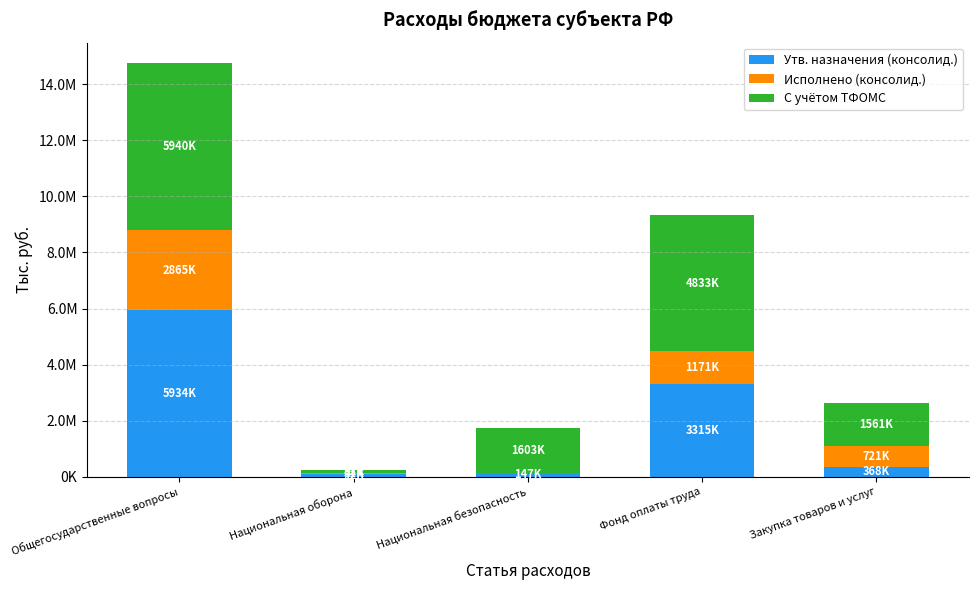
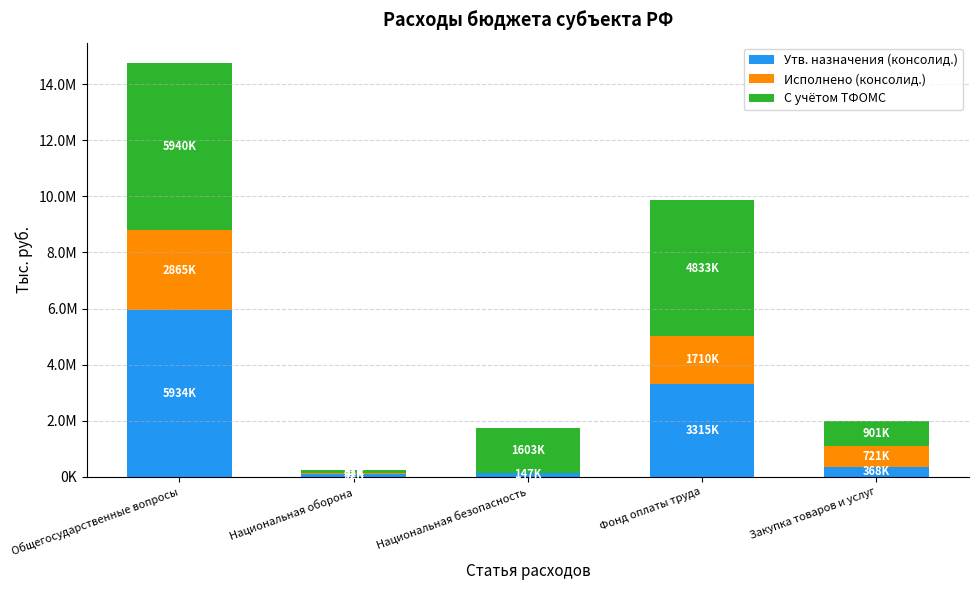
Исполнено (консолид.), Фонд оплаты труда: 1171K -> 1710K
С учётом ТФОМС, Закупка товаров и услуг: 1561K -> 901K
